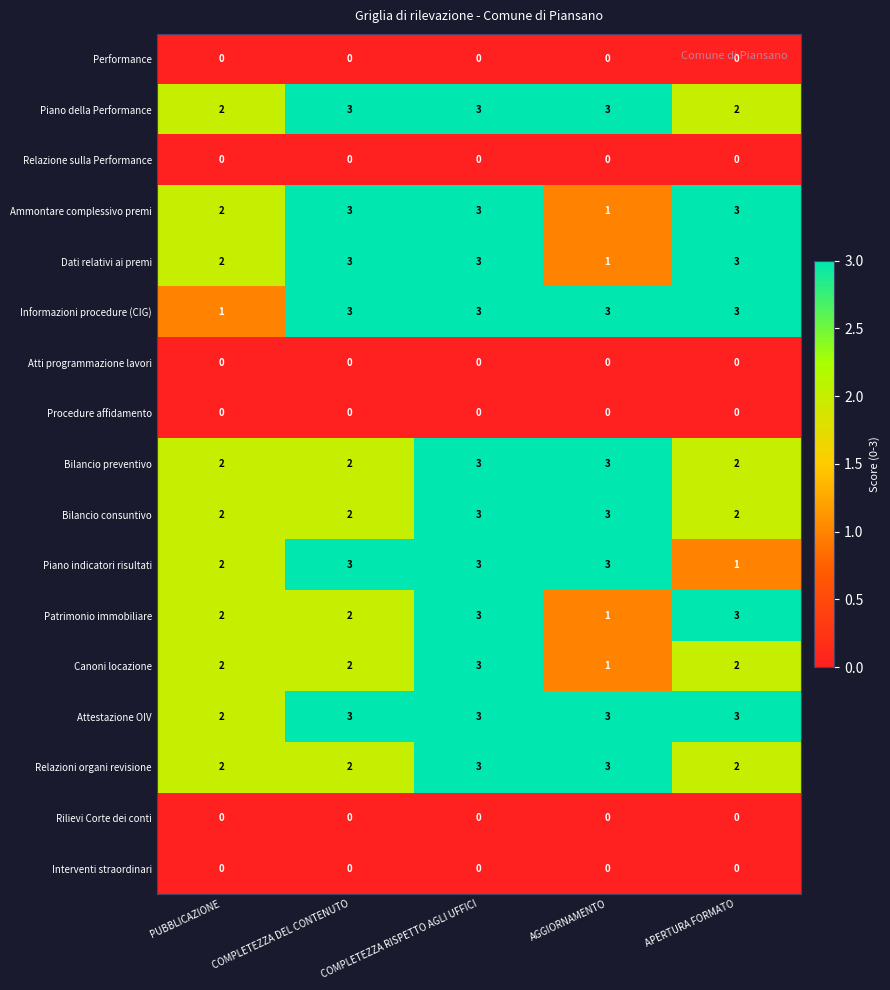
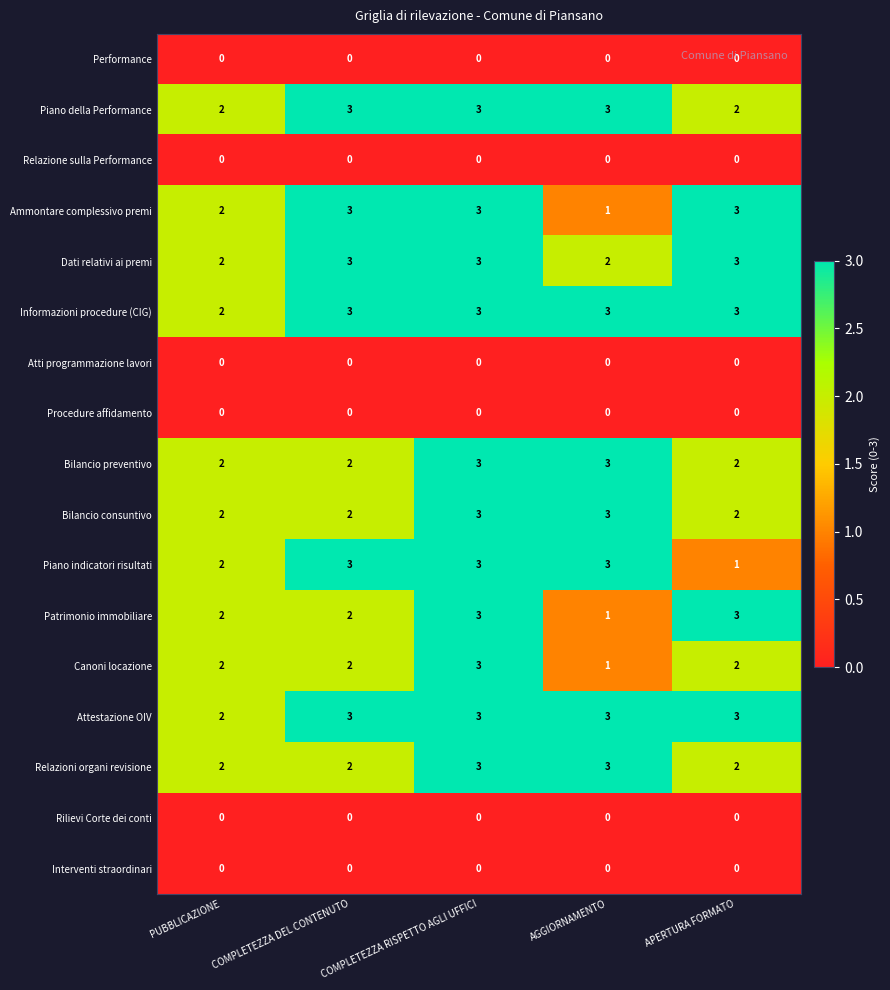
Dati relativi ai premi, AGGIORNAMENTO: 1 -> 2
Informazioni procedure (CIG), PUBBLICAZIONE: 1 -> 2
